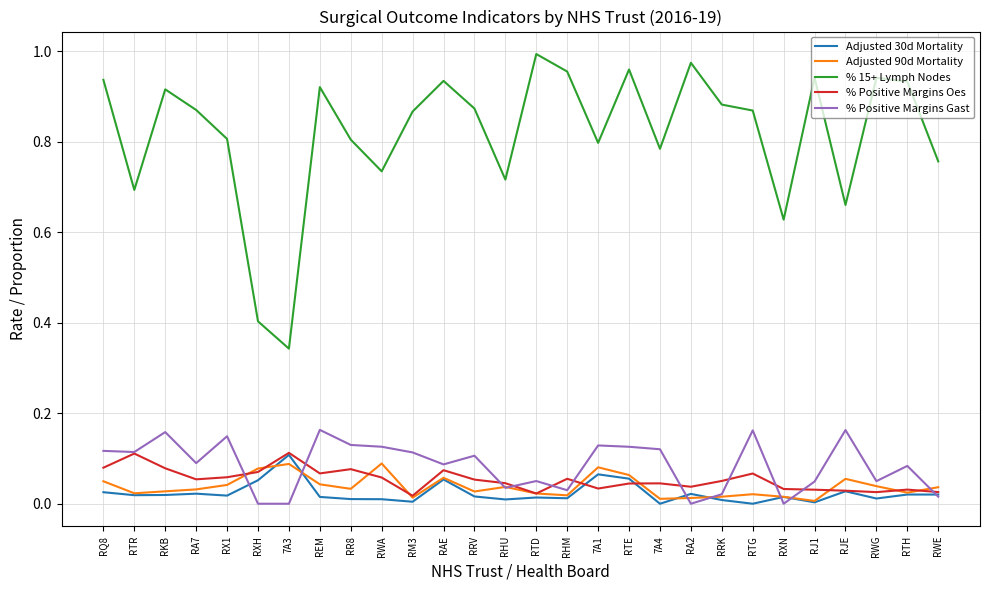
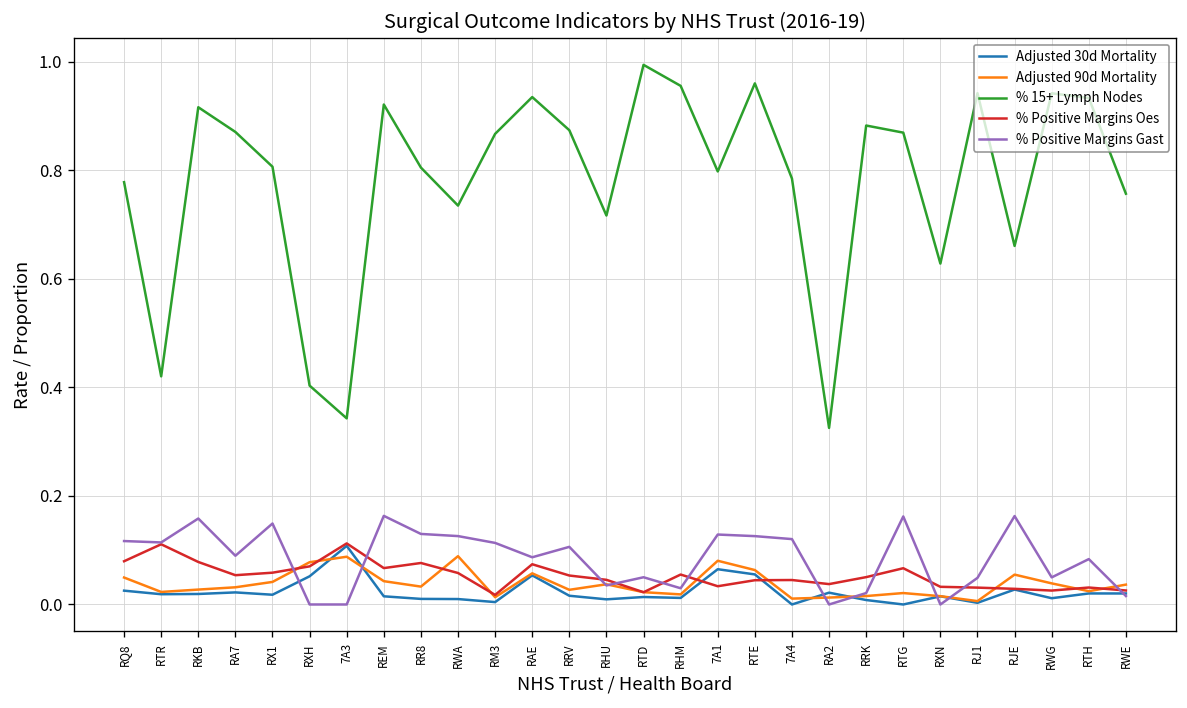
% 15+ Lymph Nodes, RQ8: 0.94 -> 0.78
% 15+ Lymph Nodes, RTR: 0.69 -> 0.42
% 15+ Lymph Nodes, RA2: 0.97 -> 0.33
